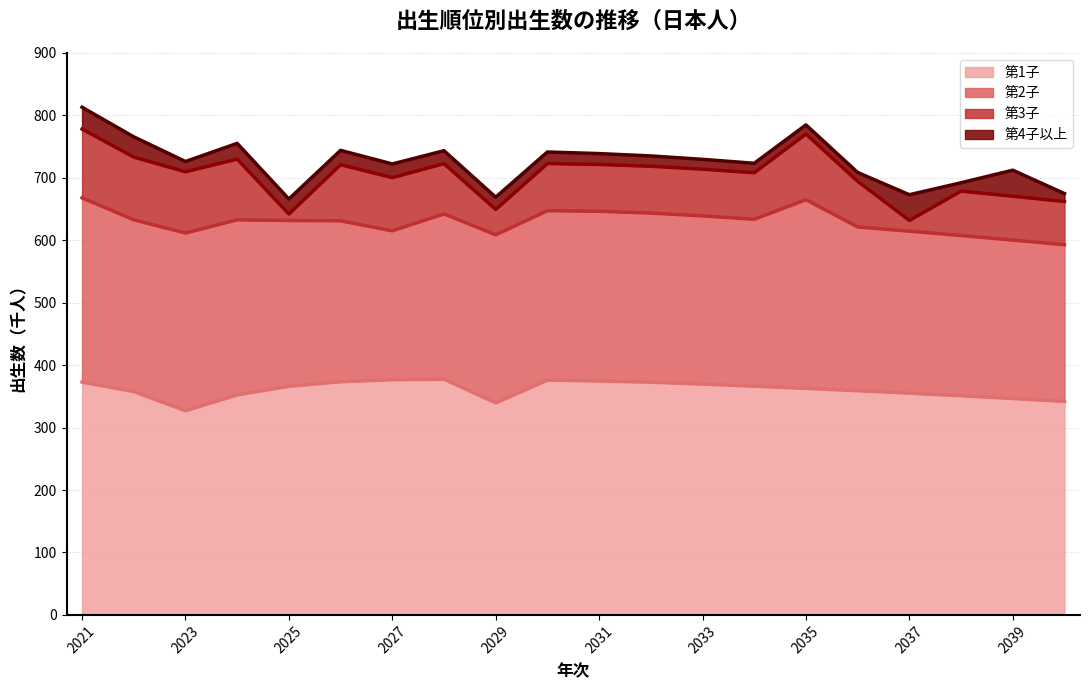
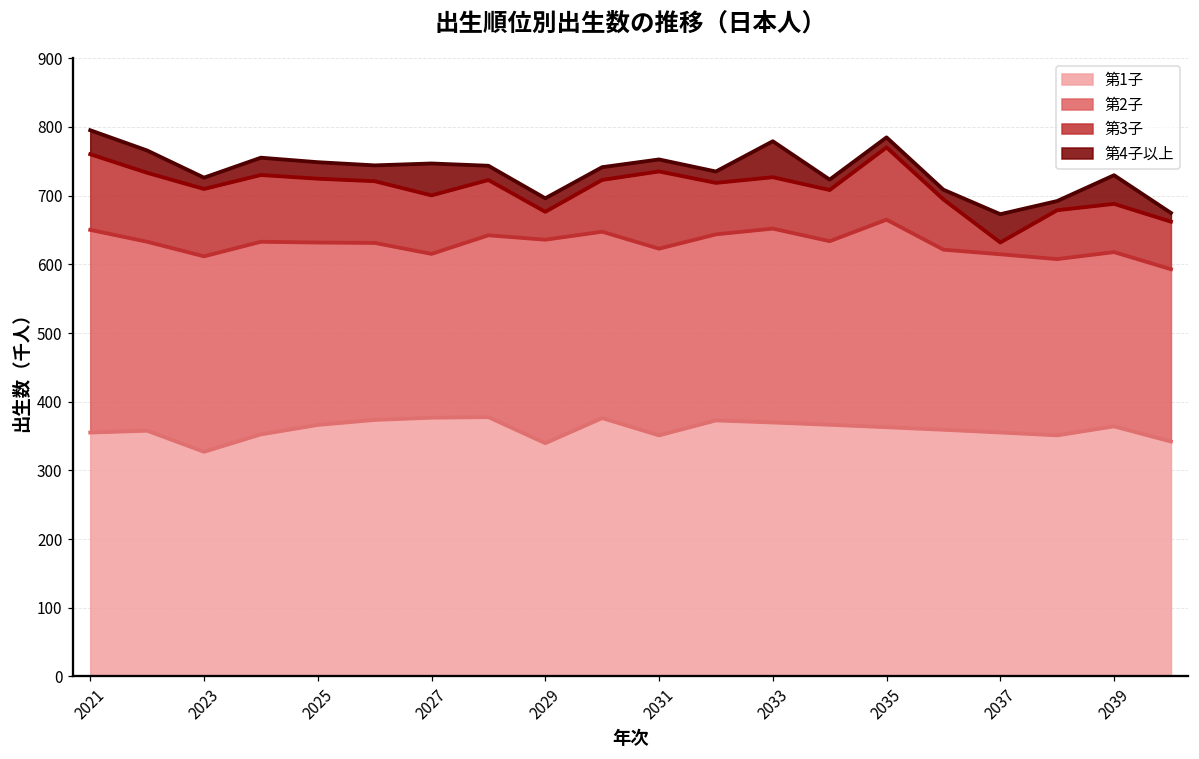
第1子, 2021: 370 -> 360
第3子, 2025: 10 -> 90
第4子以上, 2027: 20 -> 50
第2子, 2029: 270 -> 300
第1子, 2031: 370 -> 350
第3子, 2031: 70 -> 110
第2子, 2033: 270 -> 280
第4子以上, 2033: 20 -> 50
第1子, 2039: 350 -> 360
